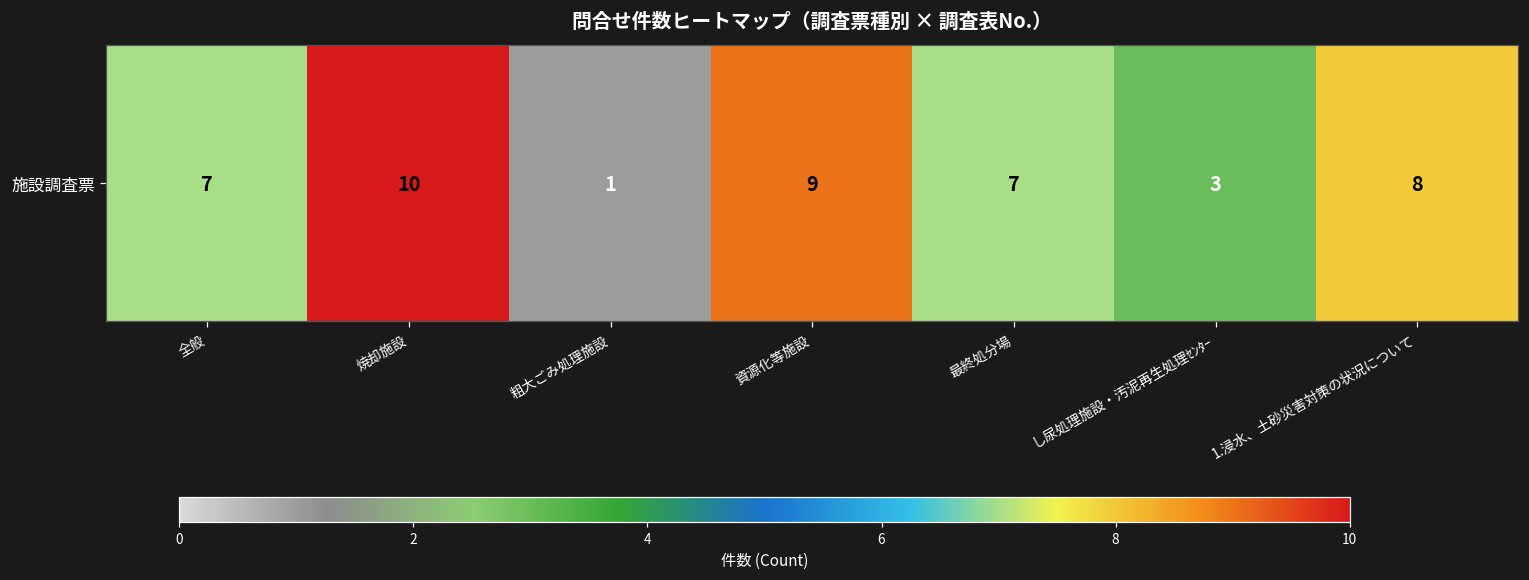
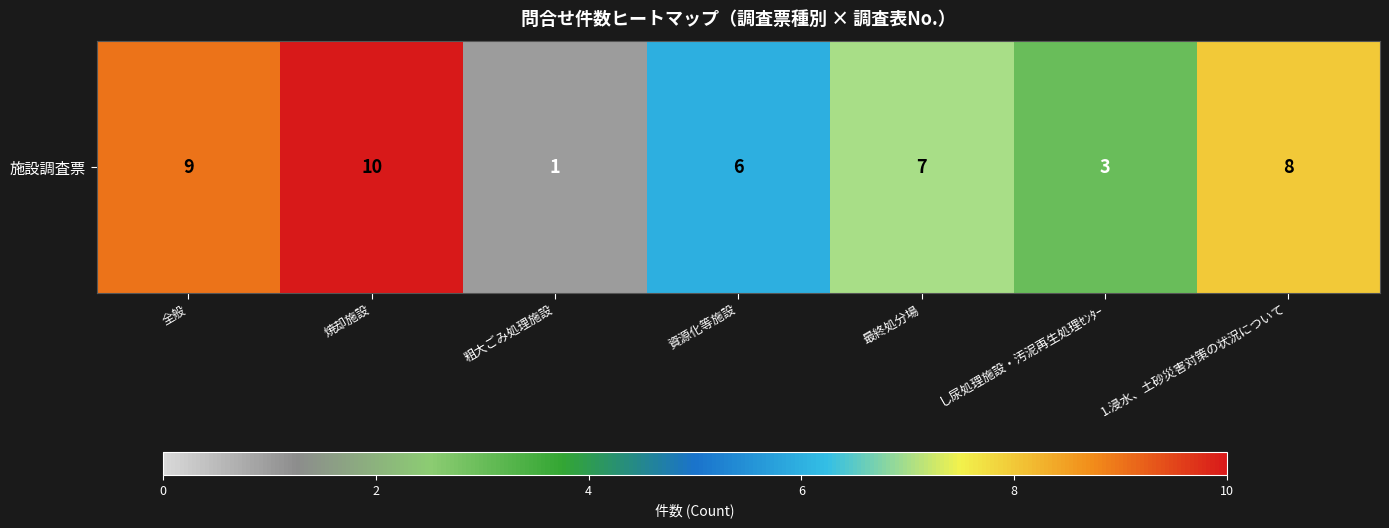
施設調査票, 全般: 7 -> 9
施設調査票, 資源化等施設: 9 -> 6
